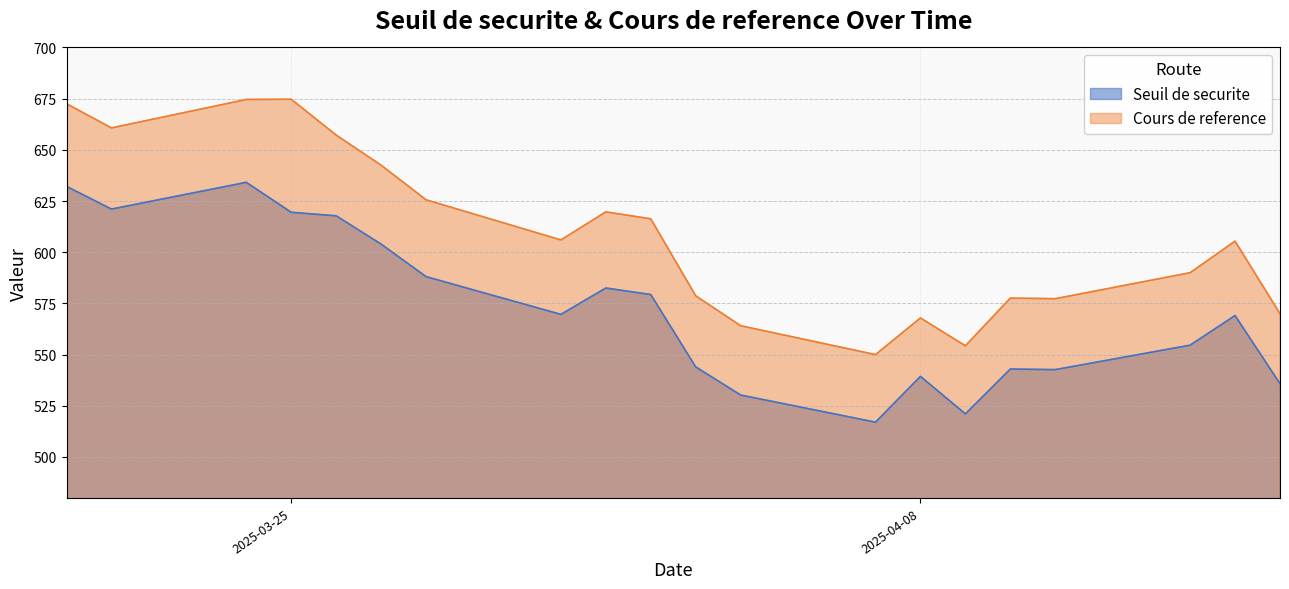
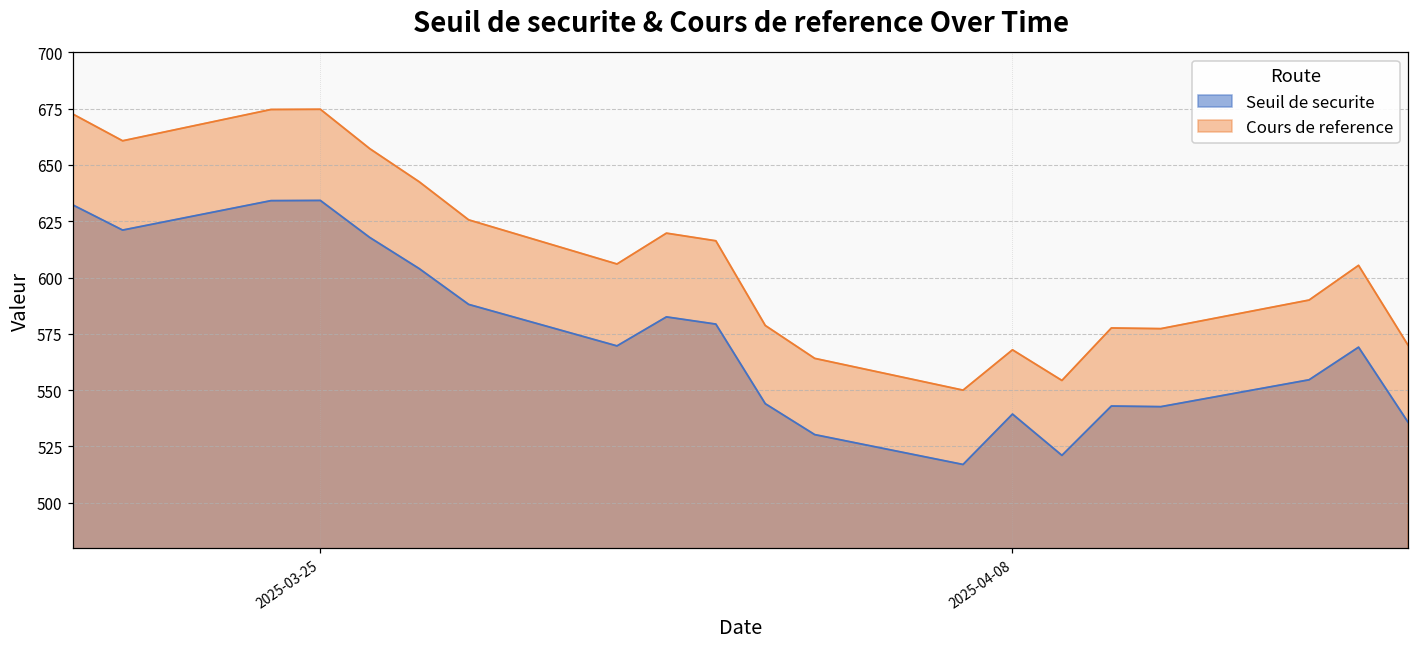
Seuil de securite, 2025-03-25: 620 -> 634
